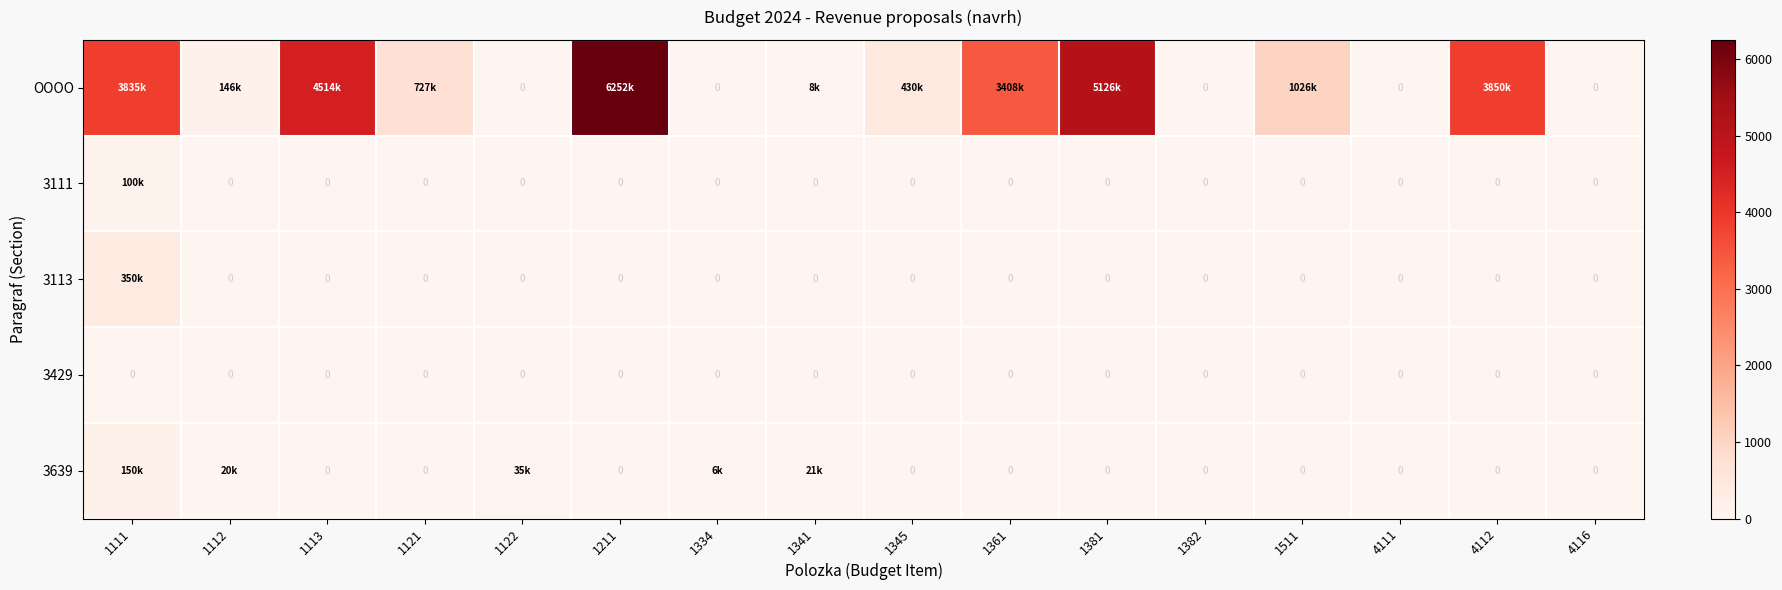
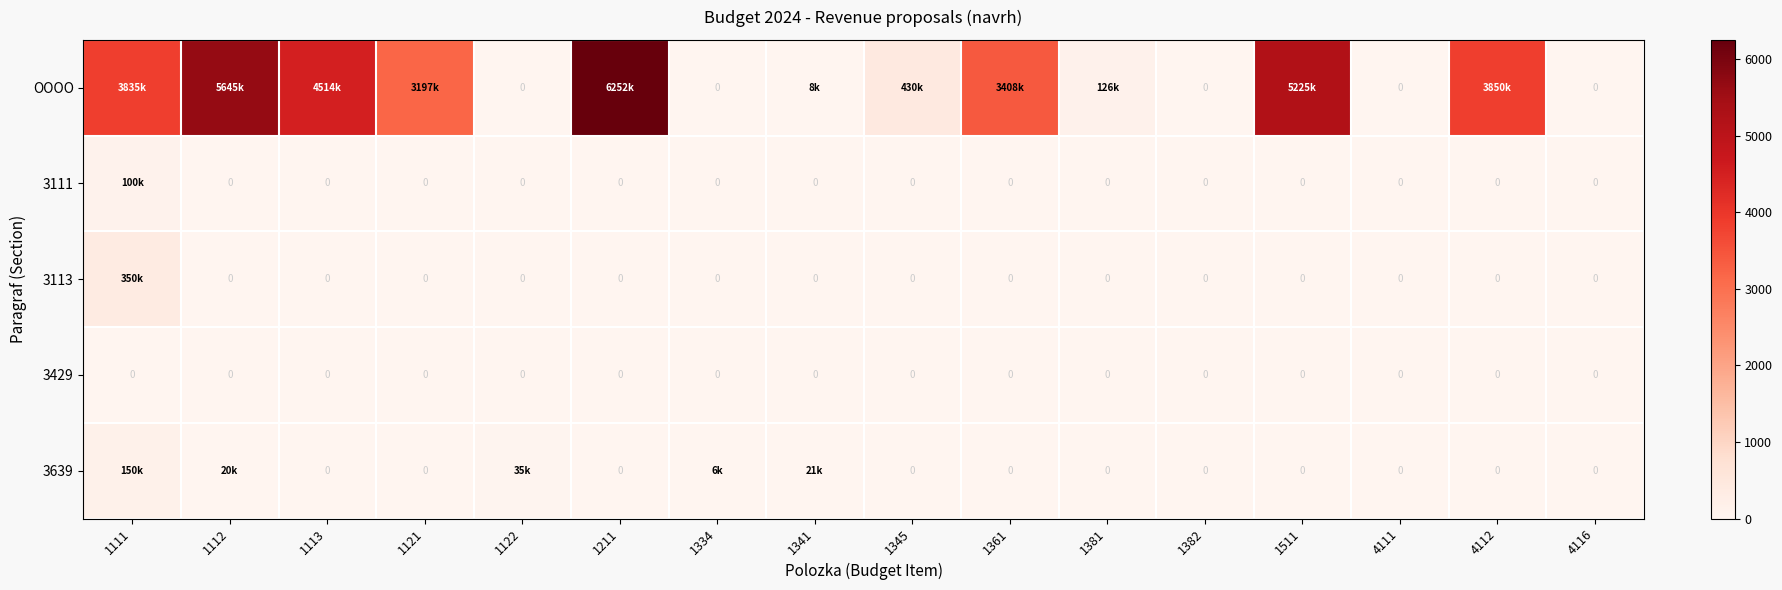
OOOO, 1112: 146k -> 5645k
OOOO, 1121: 727k -> 3197k
OOOO, 1381: 5126k -> 126k
OOOO, 1511: 1026k -> 5225k
